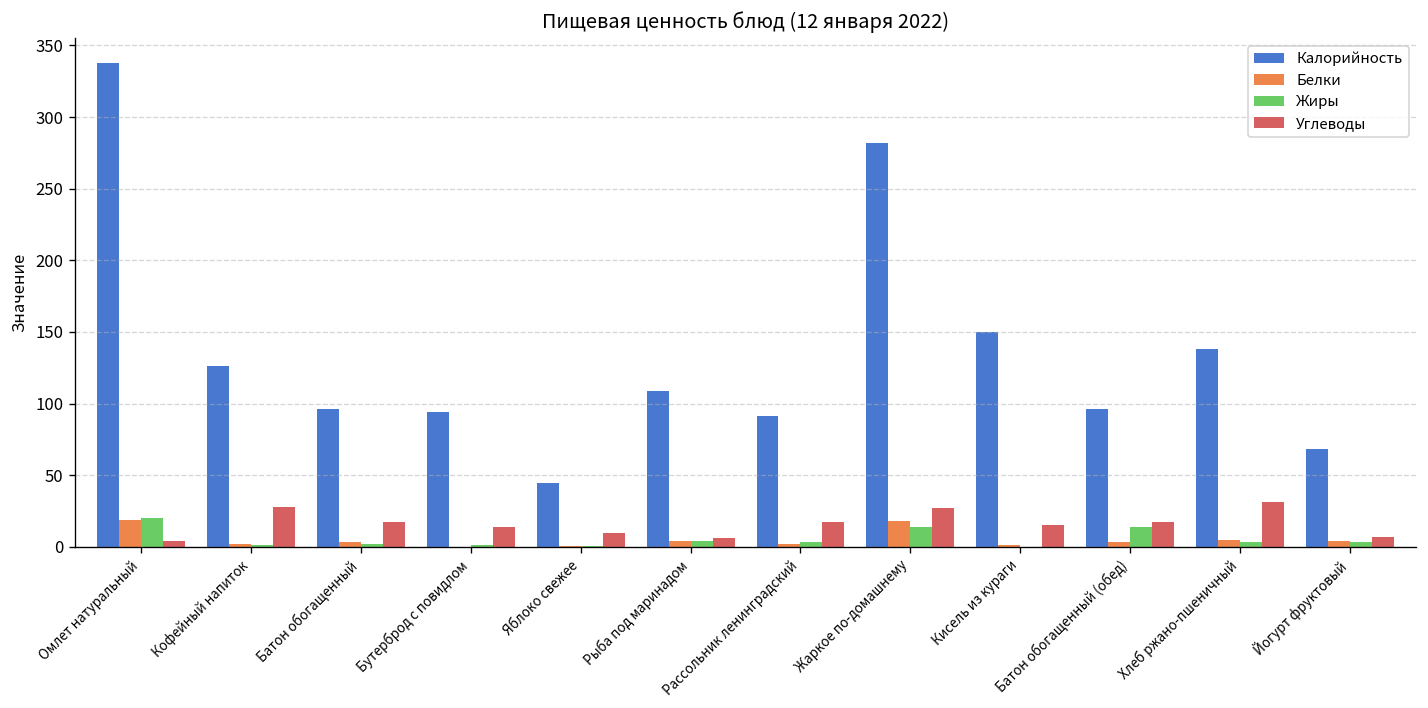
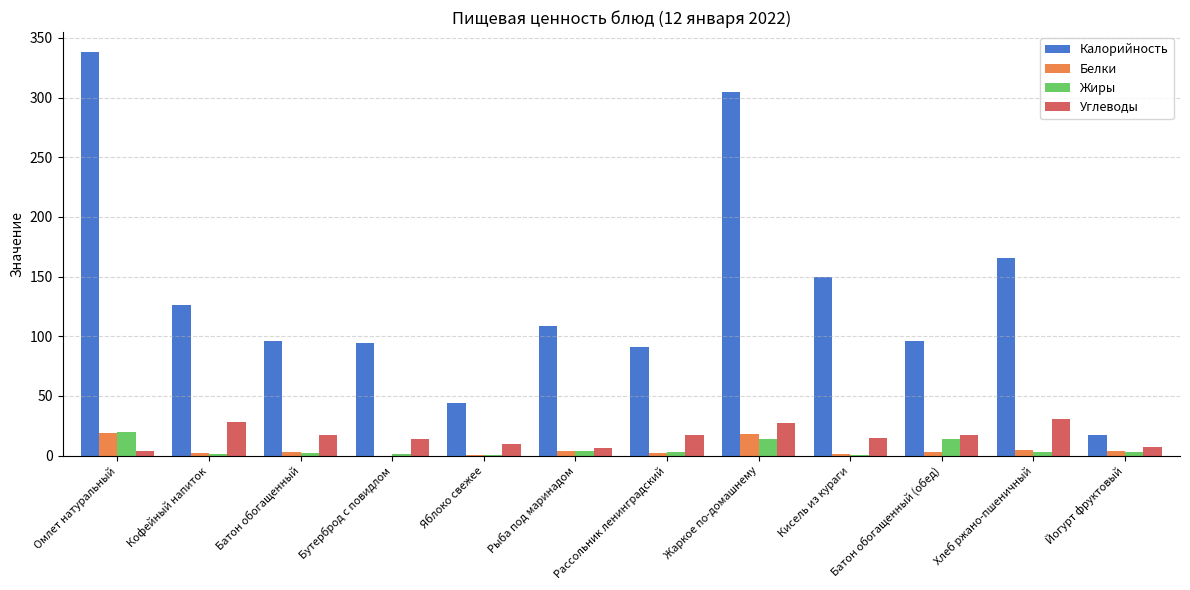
Калорийность, Жаркое по-домашнему: 282 -> 305
Калорийность, Хлеб ржано-пшеничный: 138 -> 166
Калорийность, Йогурт фруктовый: 68 -> 17
